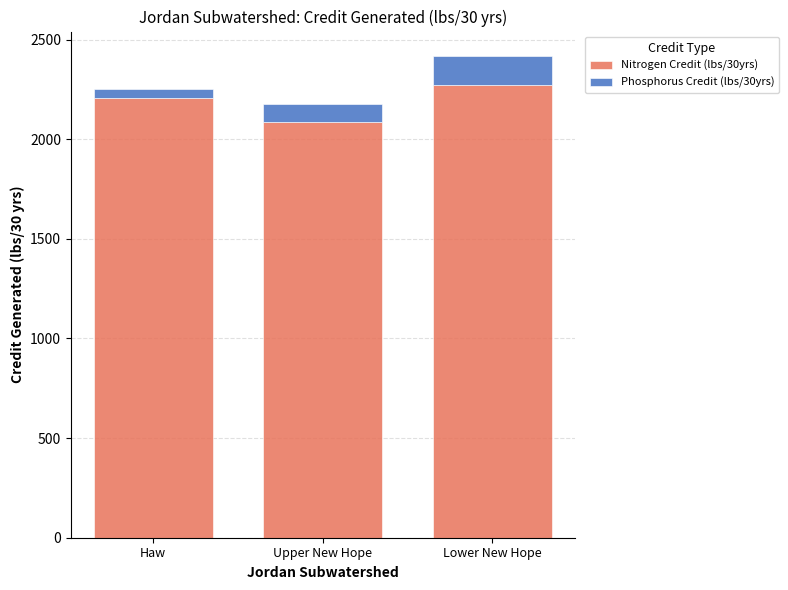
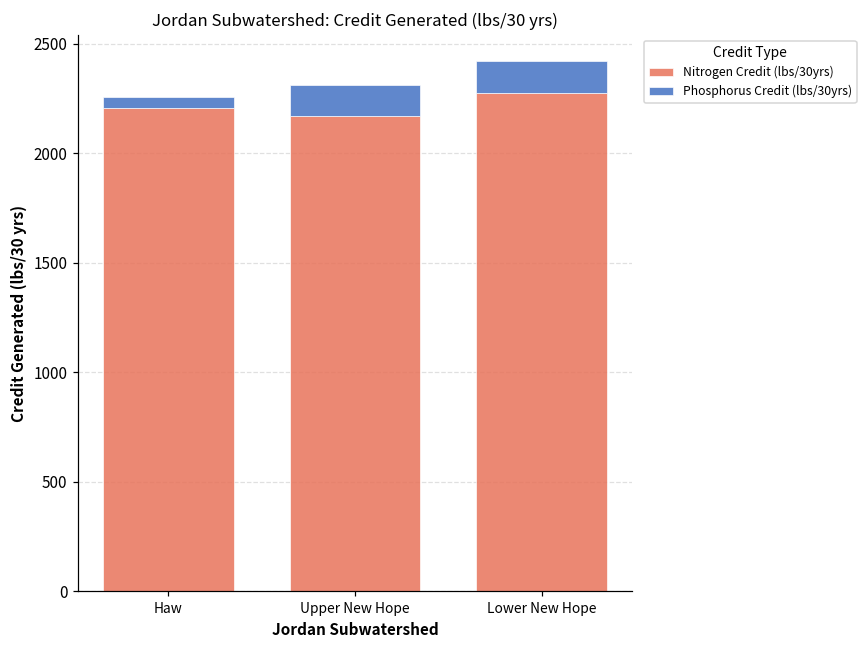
Nitrogen Credit (lbs/30yrs), Upper New Hope: 2090 -> 2170
Phosphorus Credit (lbs/30yrs), Upper New Hope: 90 -> 140
